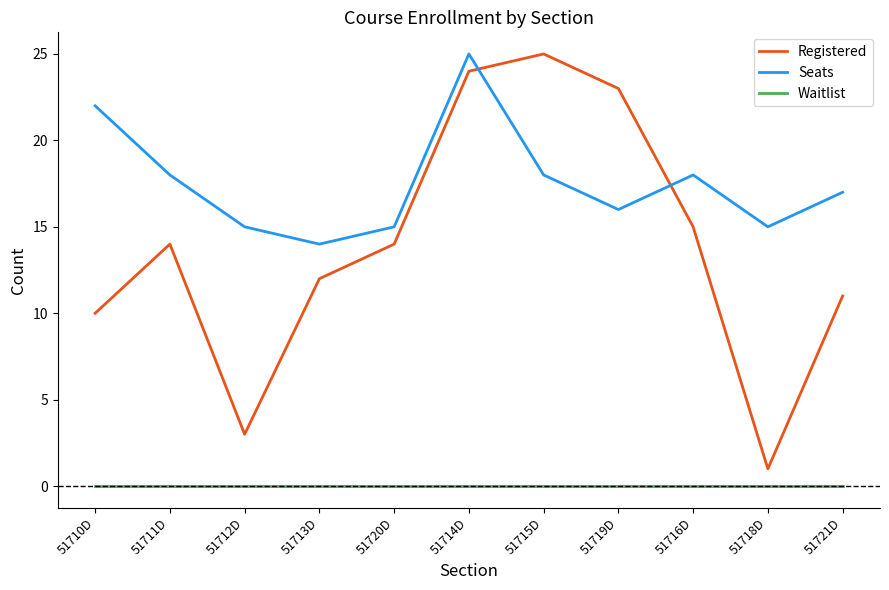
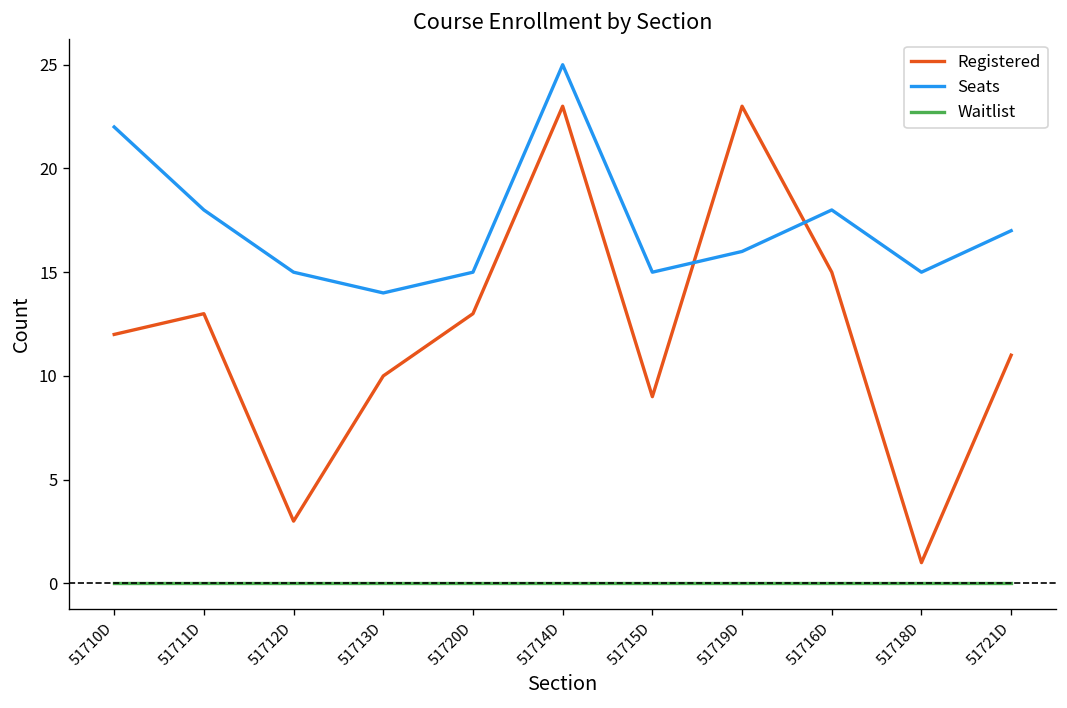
Registered, 51710D: 10 -> 12
Registered, 51711D: 14 -> 13
Registered, 51713D: 12 -> 10
Registered, 51720D: 14 -> 13
Registered, 51714D: 24 -> 23
Registered, 51715D: 25 -> 9
Seats, 51715D: 18 -> 15
